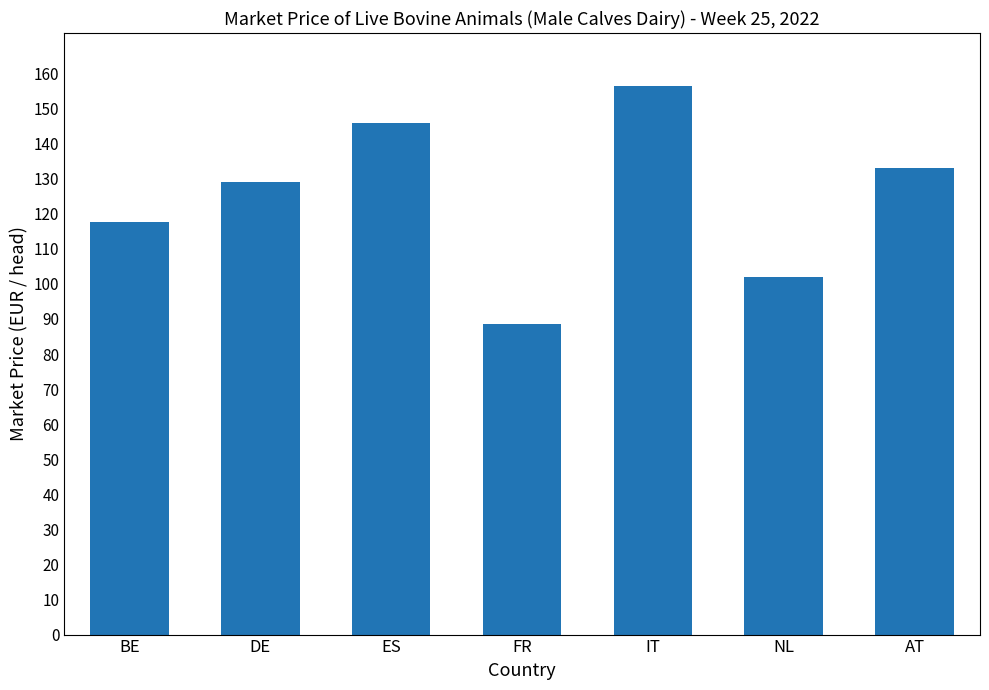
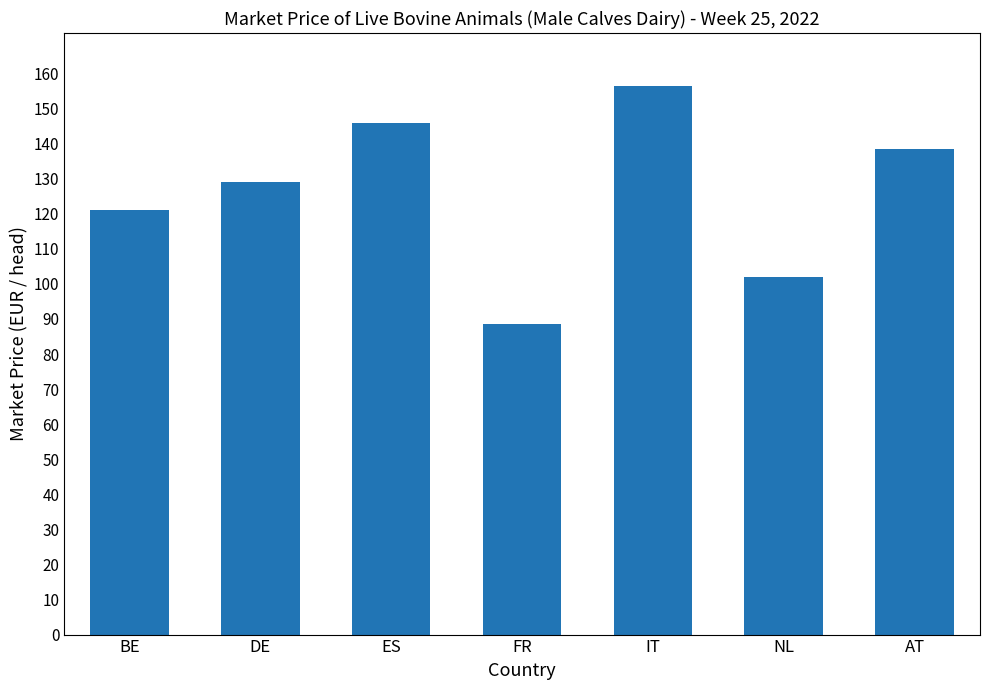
BE: 118 -> 121
AT: 133 -> 138
